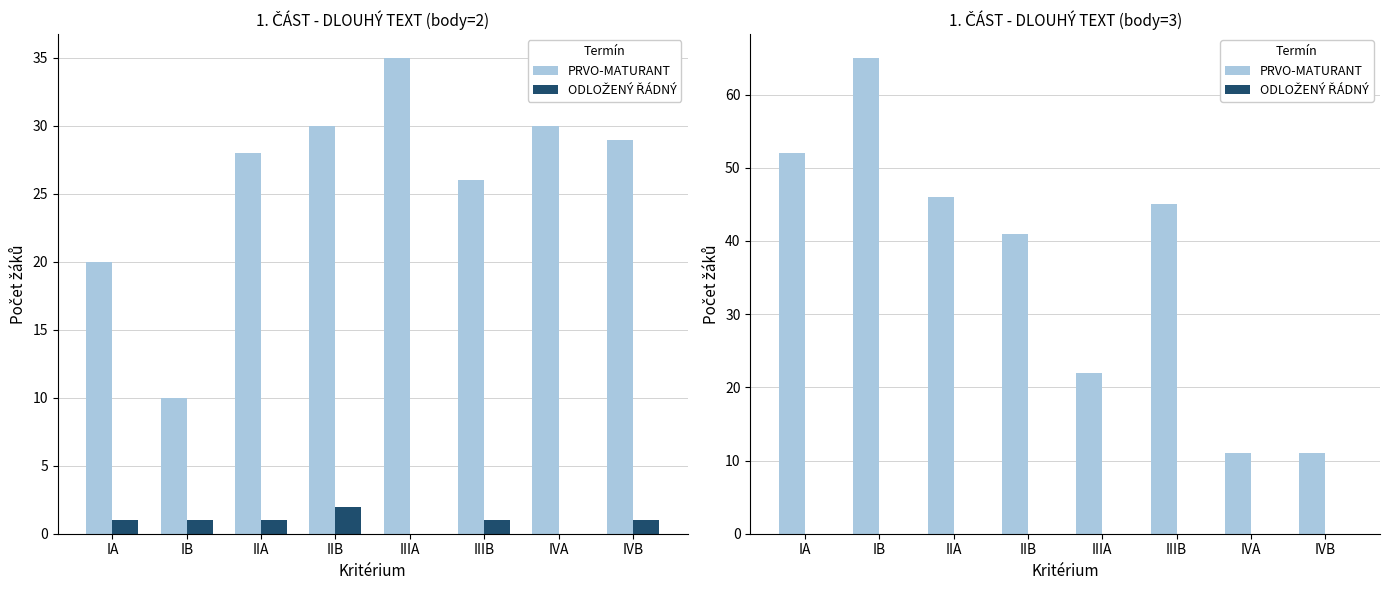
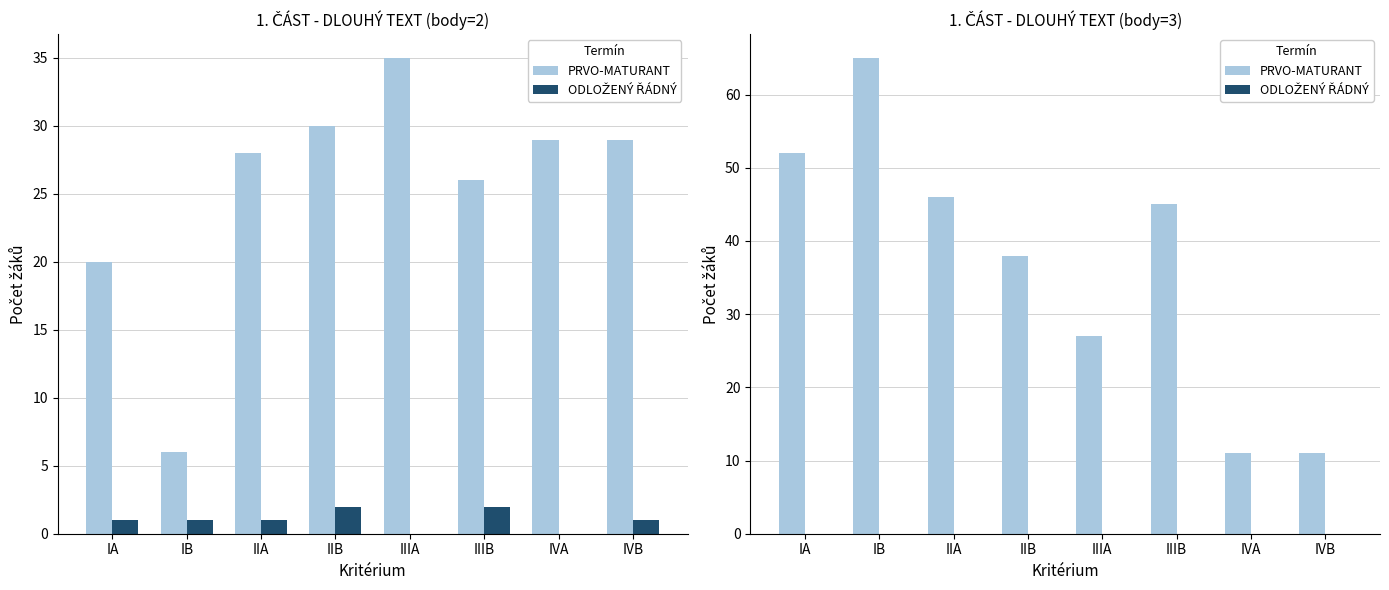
1. ČÁST - DLOUHÝ TEXT (body=2), PRVO-MATURANT, IB: 10 -> 6
1. ČÁST - DLOUHÝ TEXT (body=2), ODLOŽENÝ ŘÁDNÝ, IIIB: 1 -> 2
1. ČÁST - DLOUHÝ TEXT (body=2), PRVO-MATURANT, IVA: 30 -> 29
1. ČÁST - DLOUHÝ TEXT (body=3), PRVO-MATURANT, IIB: 41 -> 38
1. ČÁST - DLOUHÝ TEXT (body=3), PRVO-MATURANT, IIIA: 22 -> 27
